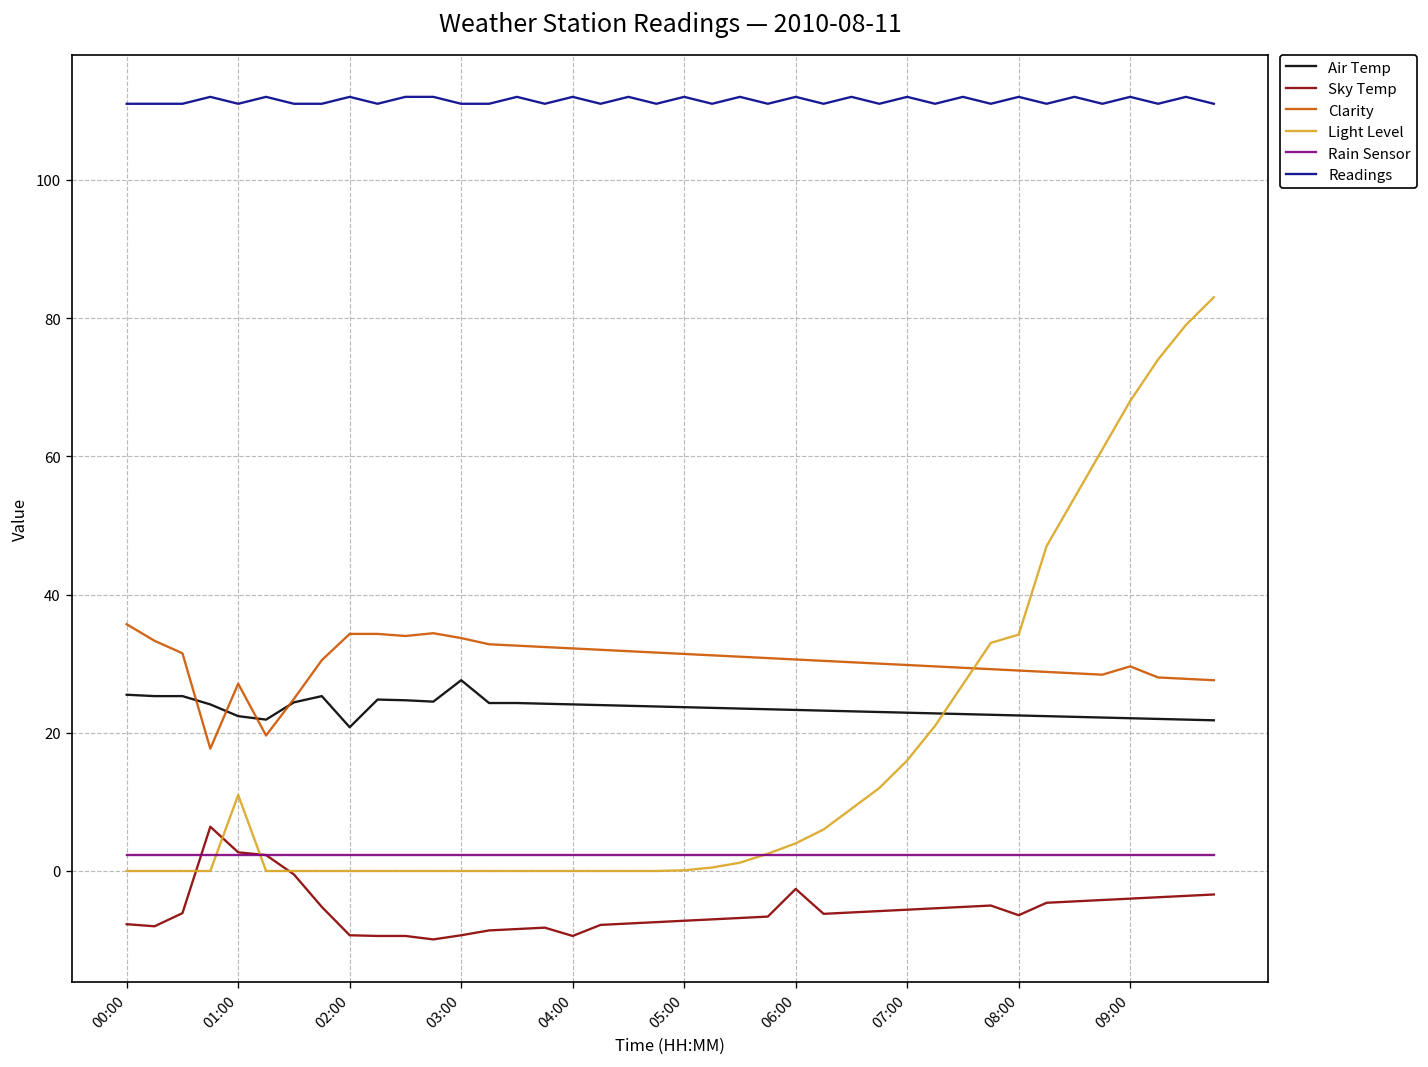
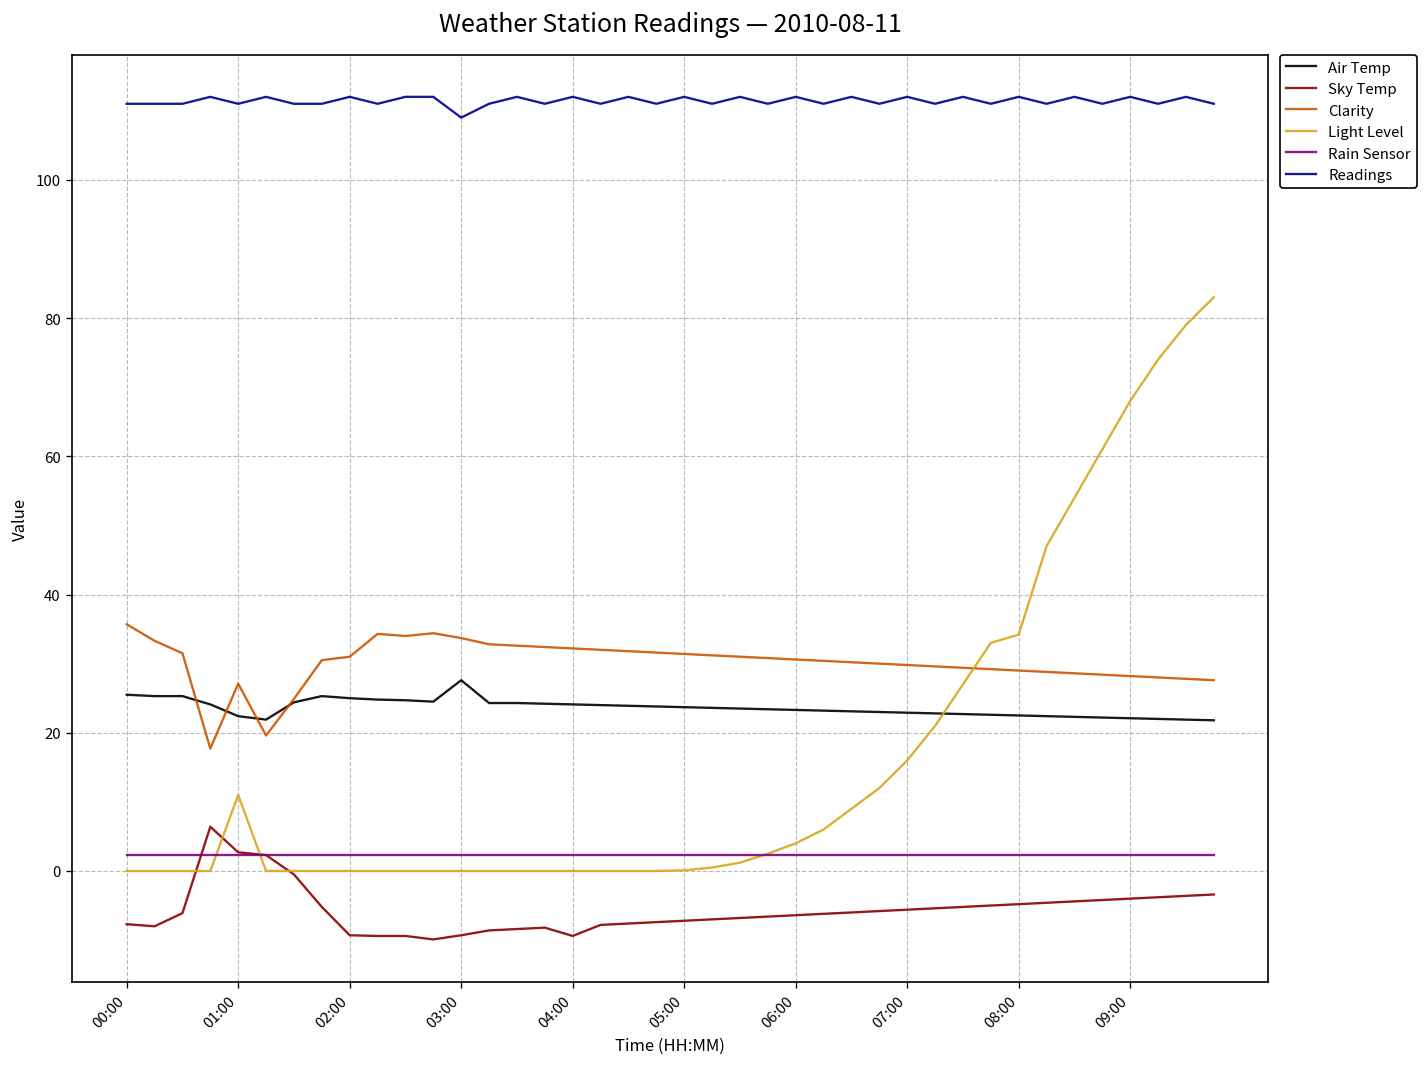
Air Temp, 02:00: 21 -> 25
Clarity, 02:00: 34 -> 31
Readings, 03:00: 111 -> 109
Sky Temp, 06:00: -3 -> -6
Sky Temp, 08:00: -6 -> -5
Clarity, 09:00: 30 -> 28
